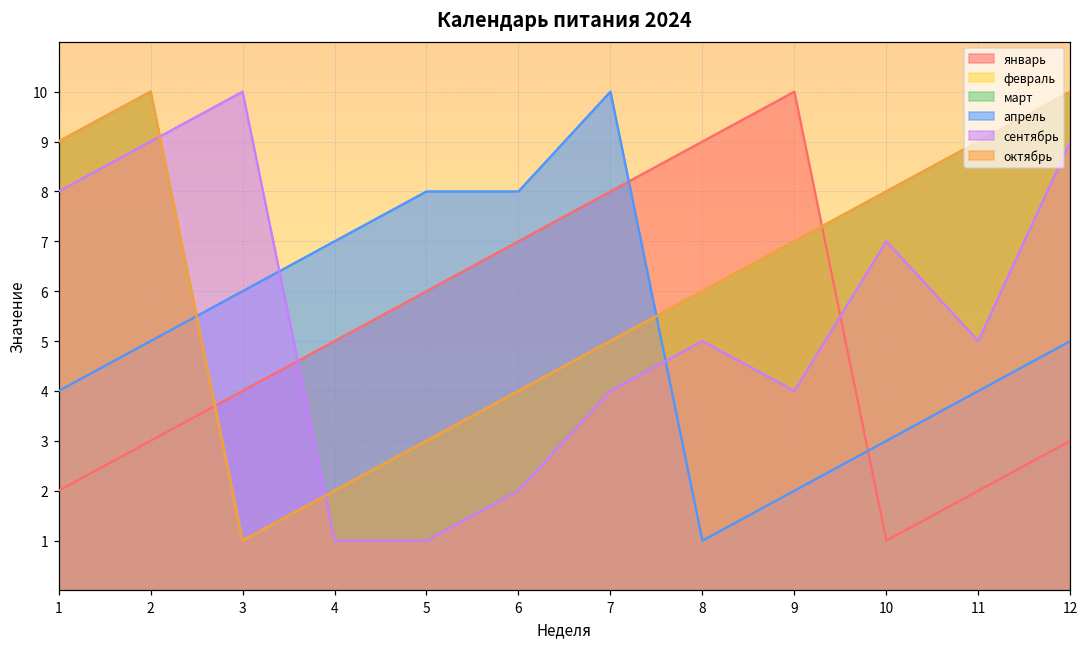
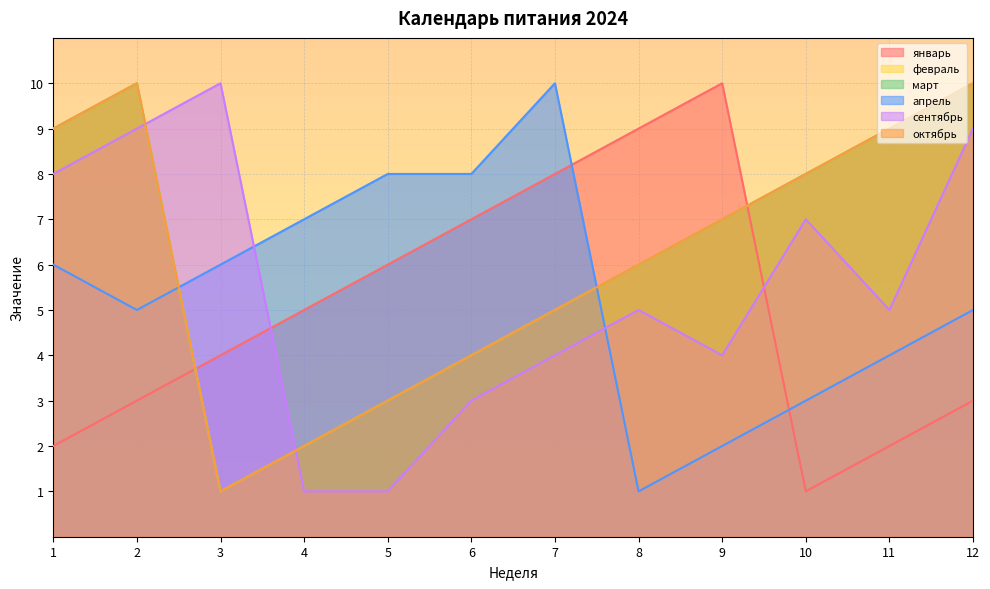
апрель, 1: 4 -> 6
сентябрь, 6: 2 -> 3
